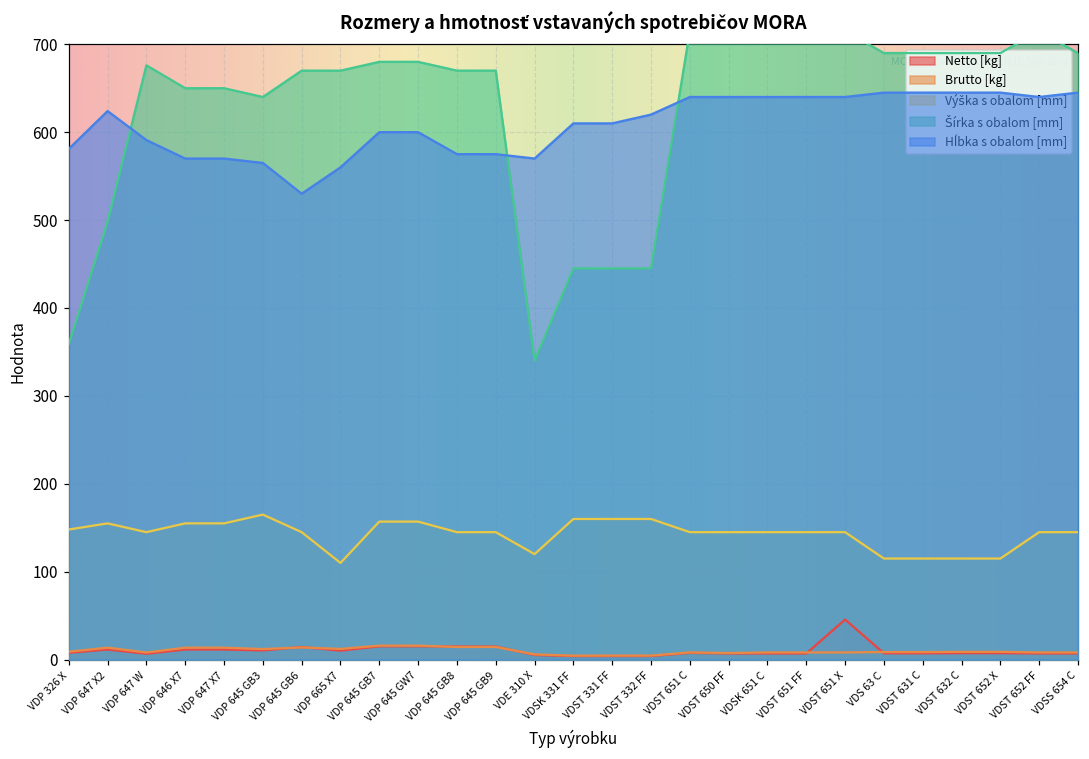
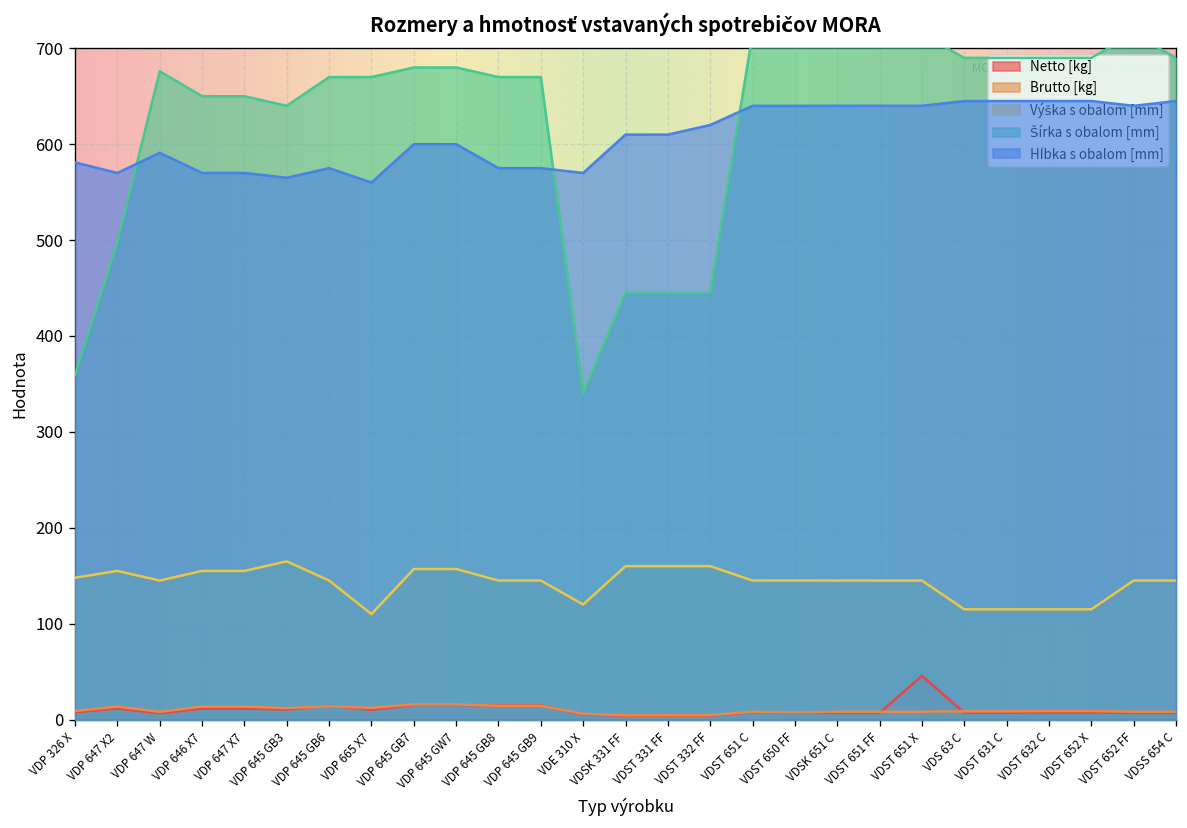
Hĺbka s obalom [mm], VDP 647 X2: 620 -> 570
Hĺbka s obalom [mm], VDP 645 GB6: 530 -> 580
